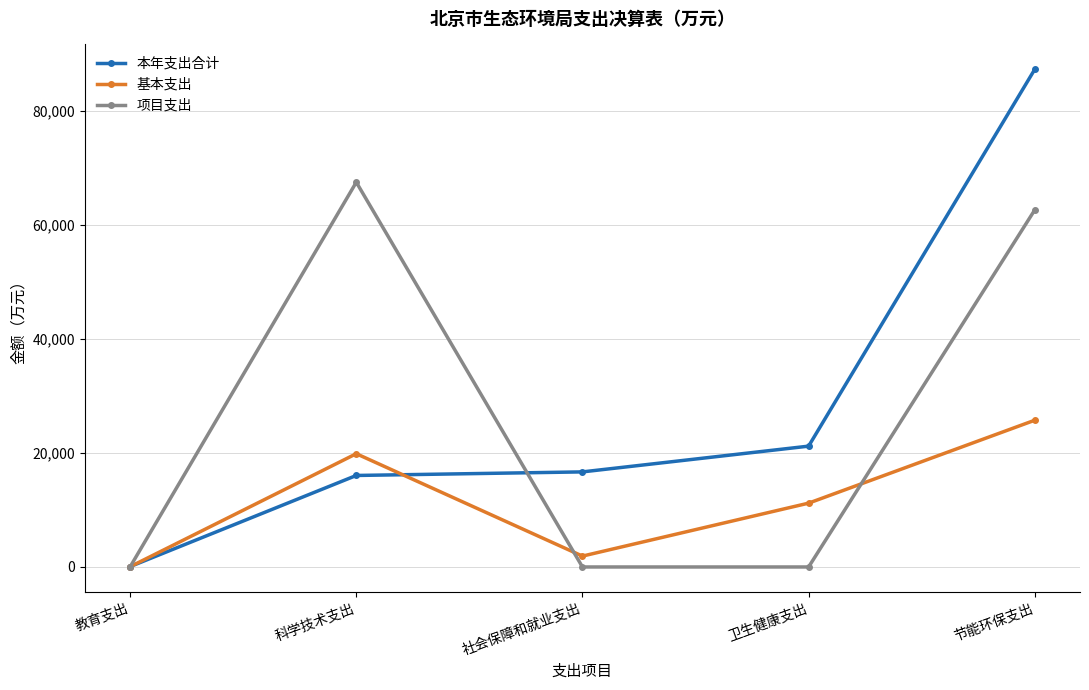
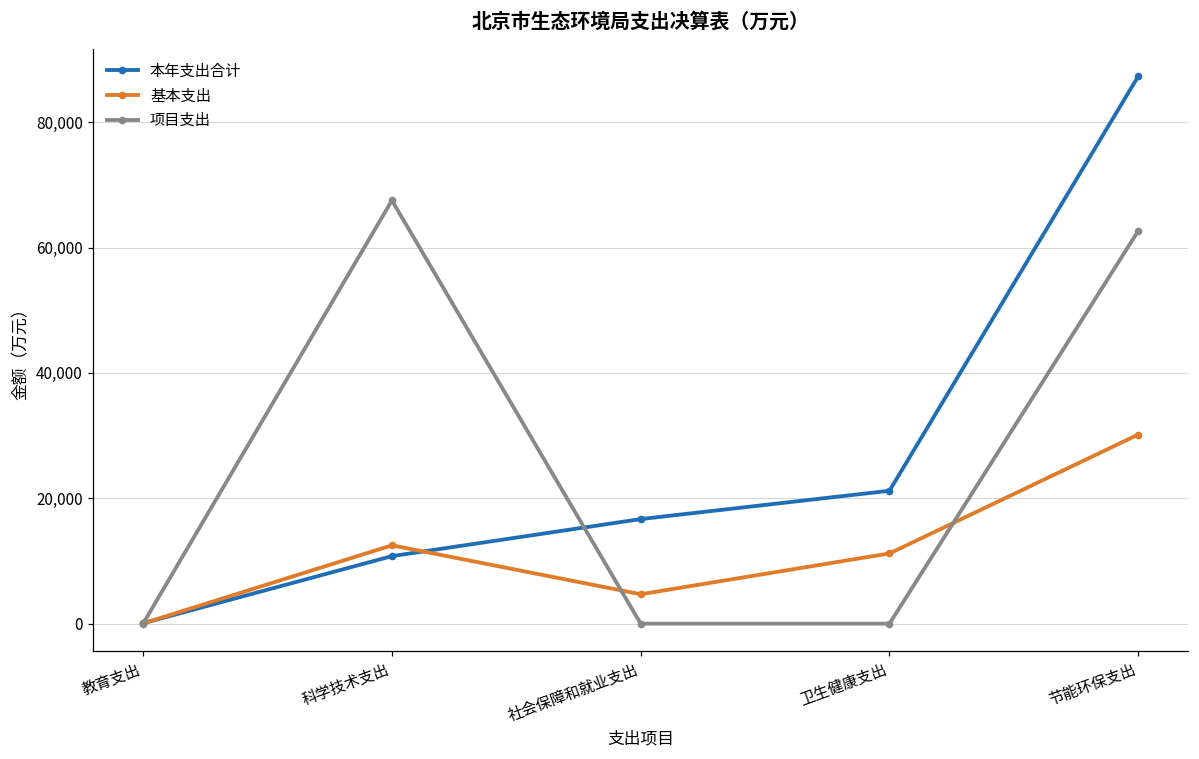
本年支出合计, 科学技术支出: 16,000 -> 11,000
基本支出, 科学技术支出: 20,000 -> 12,000
基本支出, 社会保障和就业支出: 2,000 -> 5,000
基本支出, 节能环保支出: 26,000 -> 30,000
